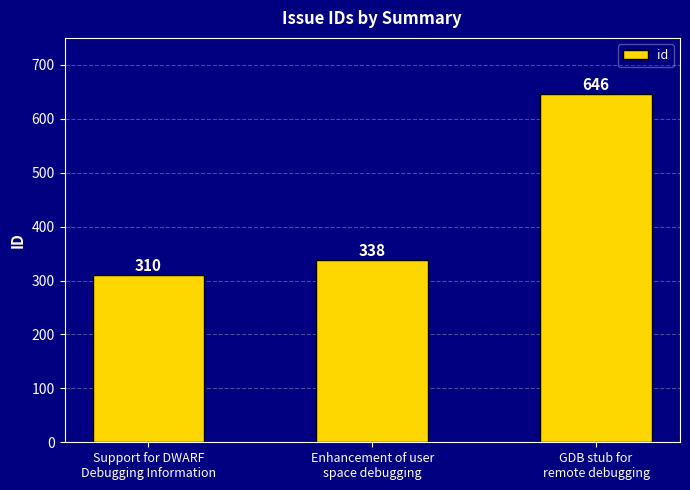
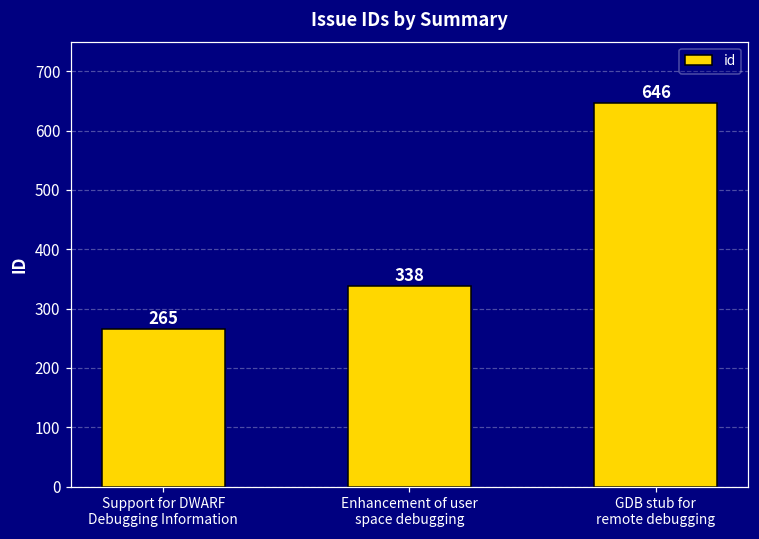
Support for DWARF Debugging Information: 310 -> 265
